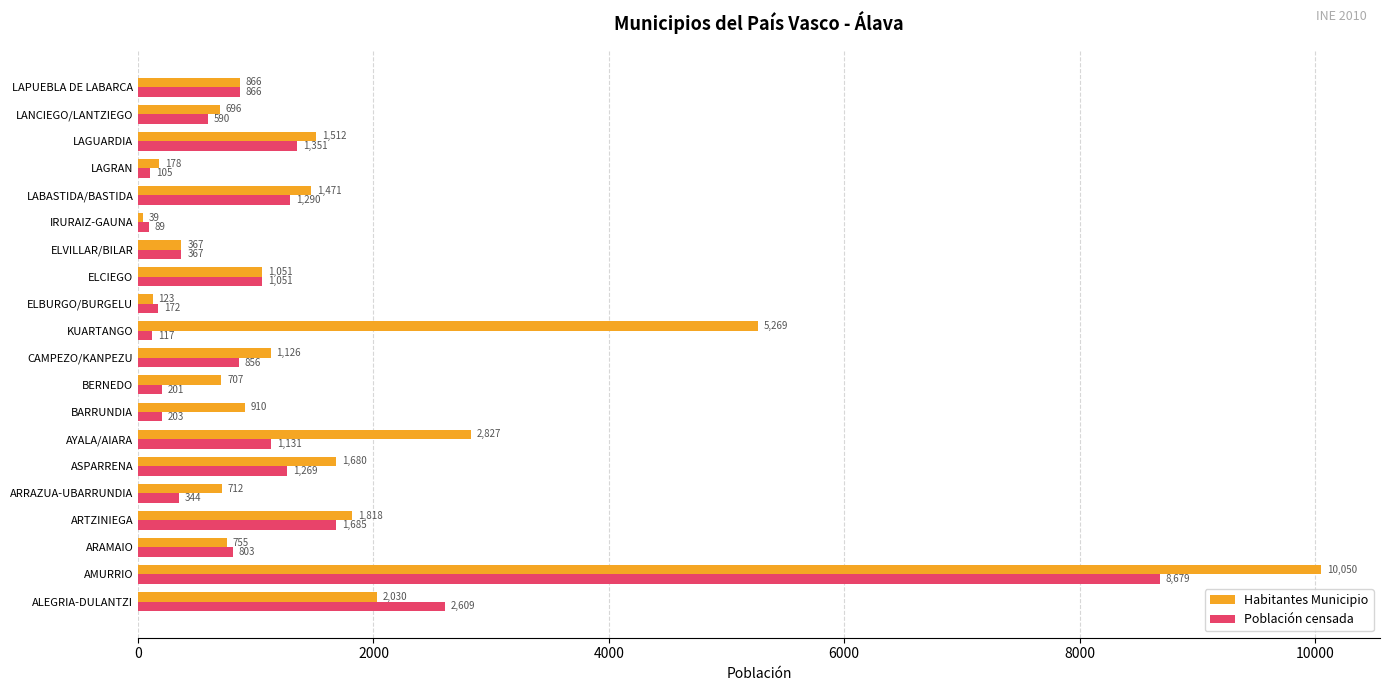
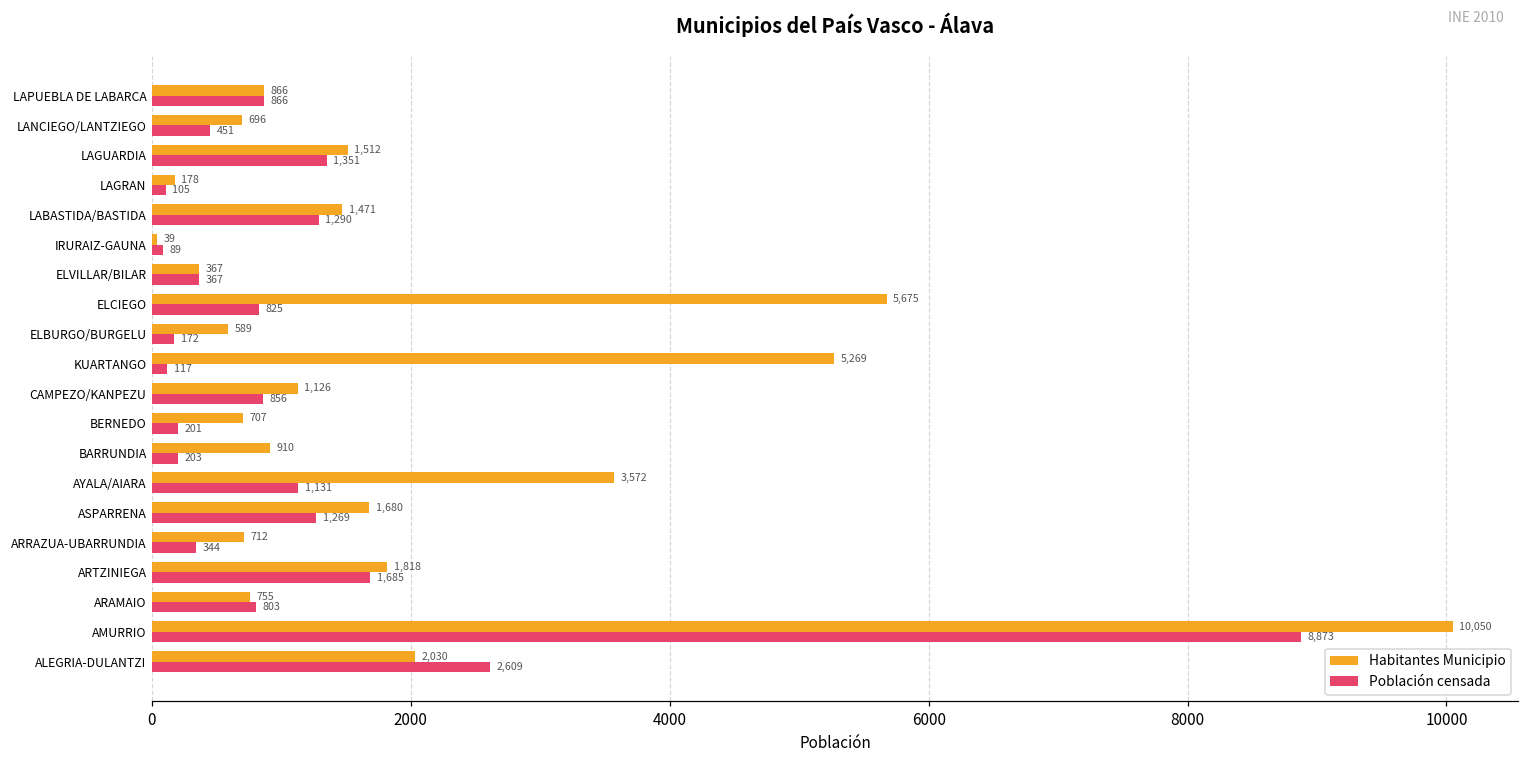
Población censada, LANCIEGO/LANTZIEGO: 590 -> 451
Habitantes Municipio, ELCIEGO: 1,051 -> 5,675
Población censada, ELCIEGO: 1,051 -> 825
Habitantes Municipio, ELBURGO/BURGELU: 123 -> 589
Habitantes Municipio, AYALA/AIARA: 2,827 -> 3,572
Población censada, AMURRIO: 8,679 -> 8,873
